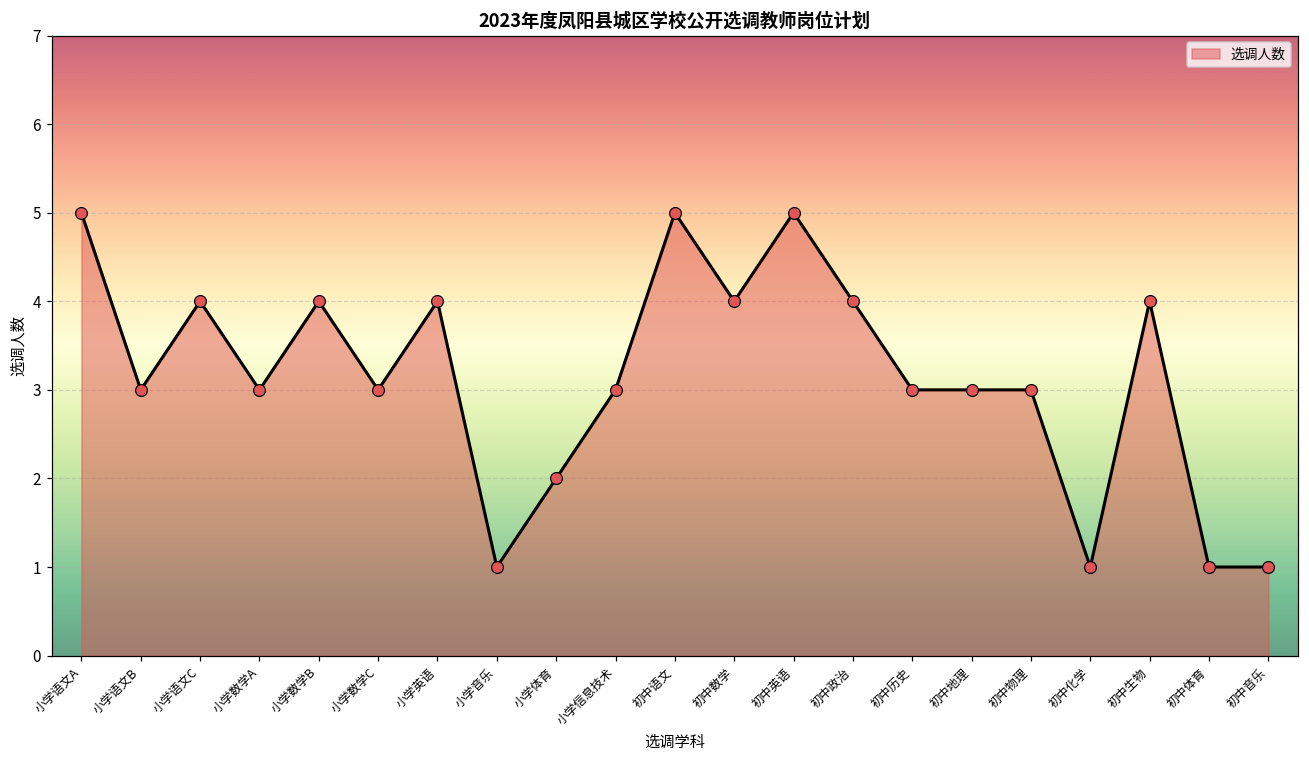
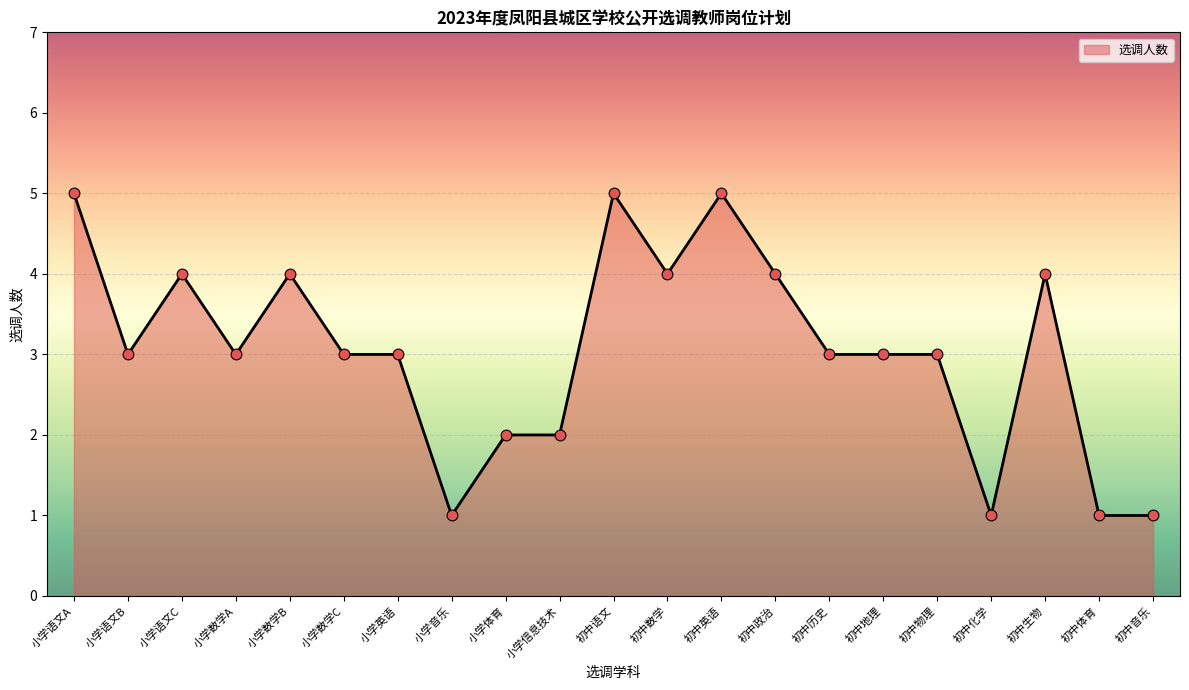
小学英语: 4 -> 3
小学信息技术: 3 -> 2
